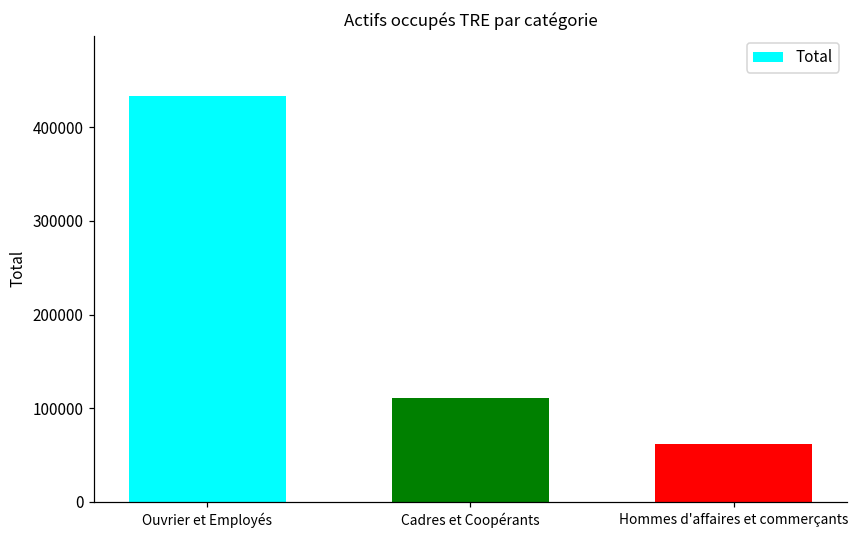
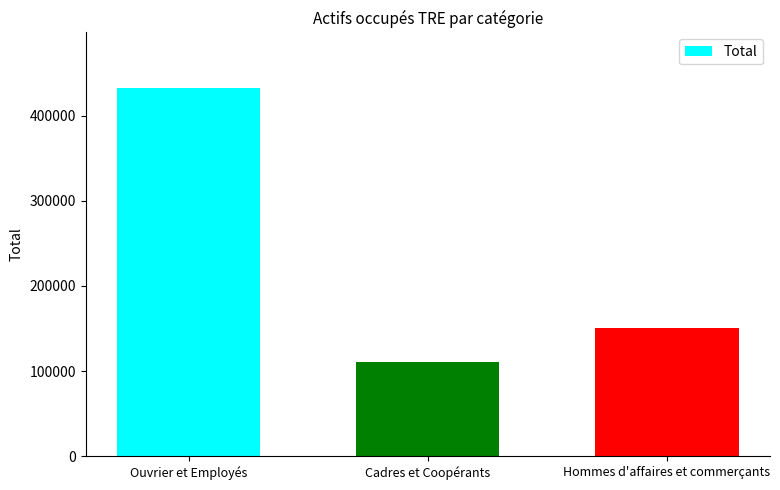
Hommes d'affaires et commerçants: 60000 -> 150000
